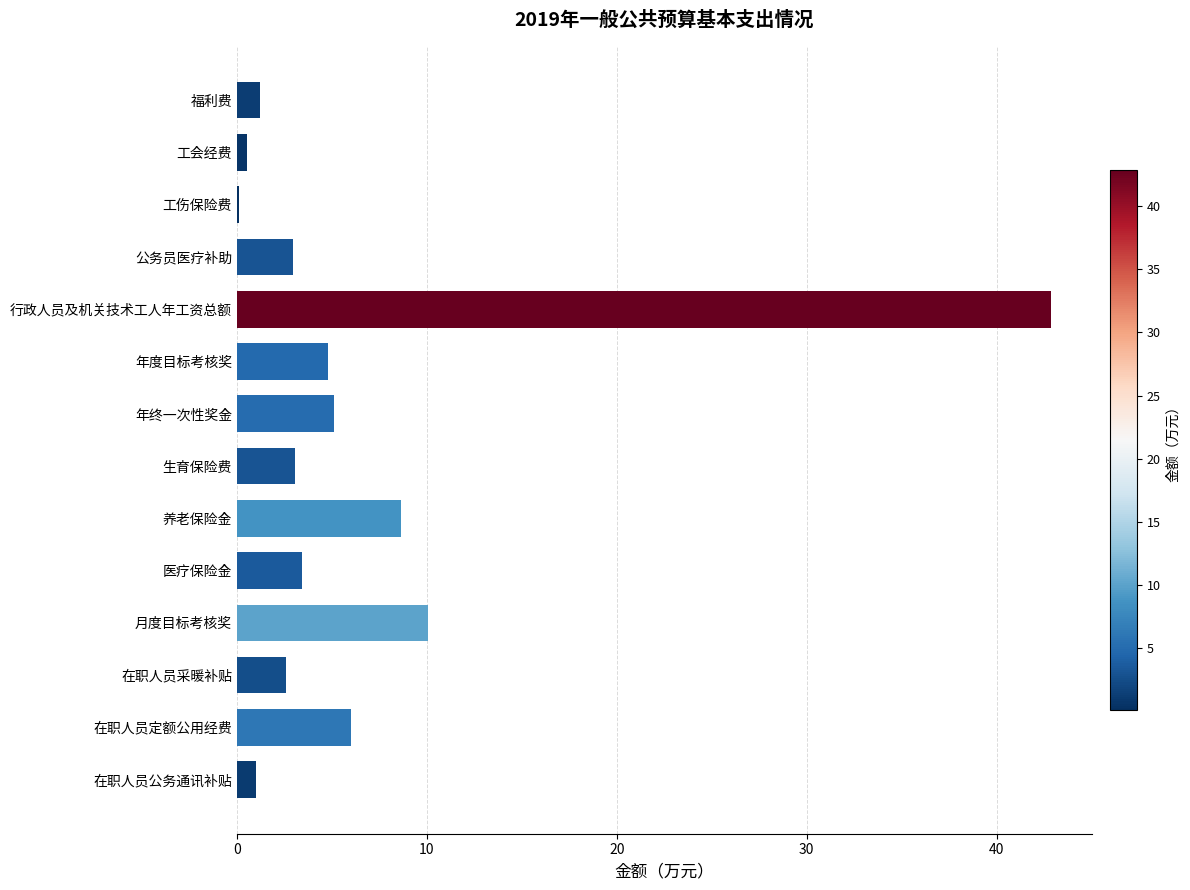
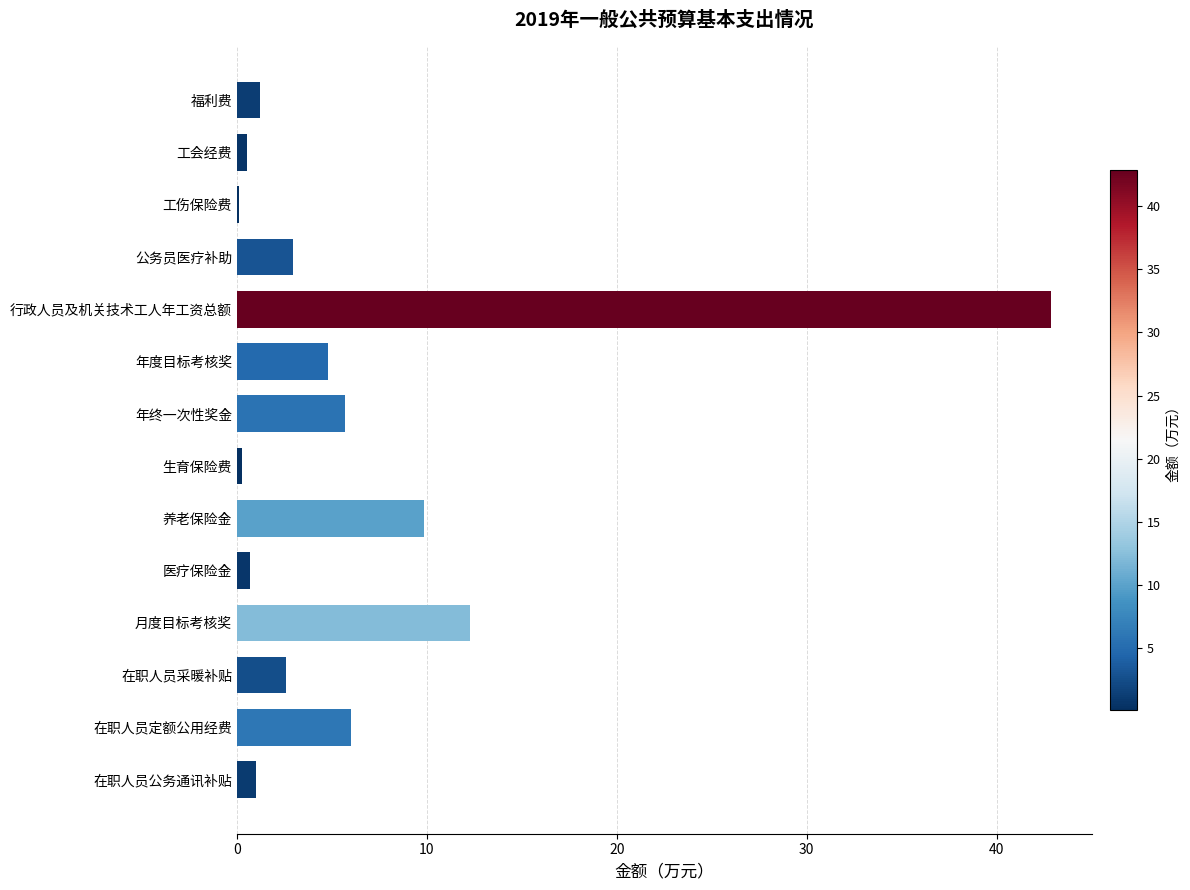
年终一次性奖金: 5.1 -> 5.7
生育保险费: 3.1 -> 0.3
养老保险金: 8.6 -> 9.9
医疗保险金: 3.5 -> 0.7
月度目标考核奖: 10.0 -> 12.3
